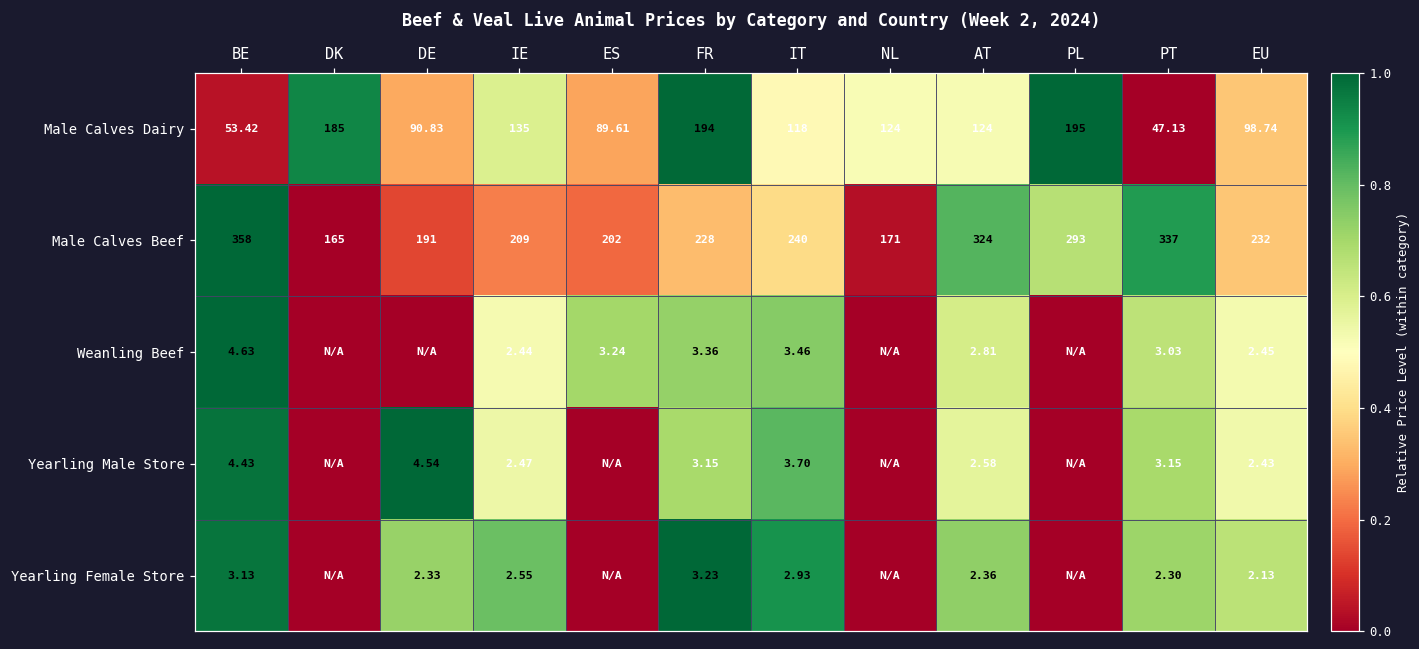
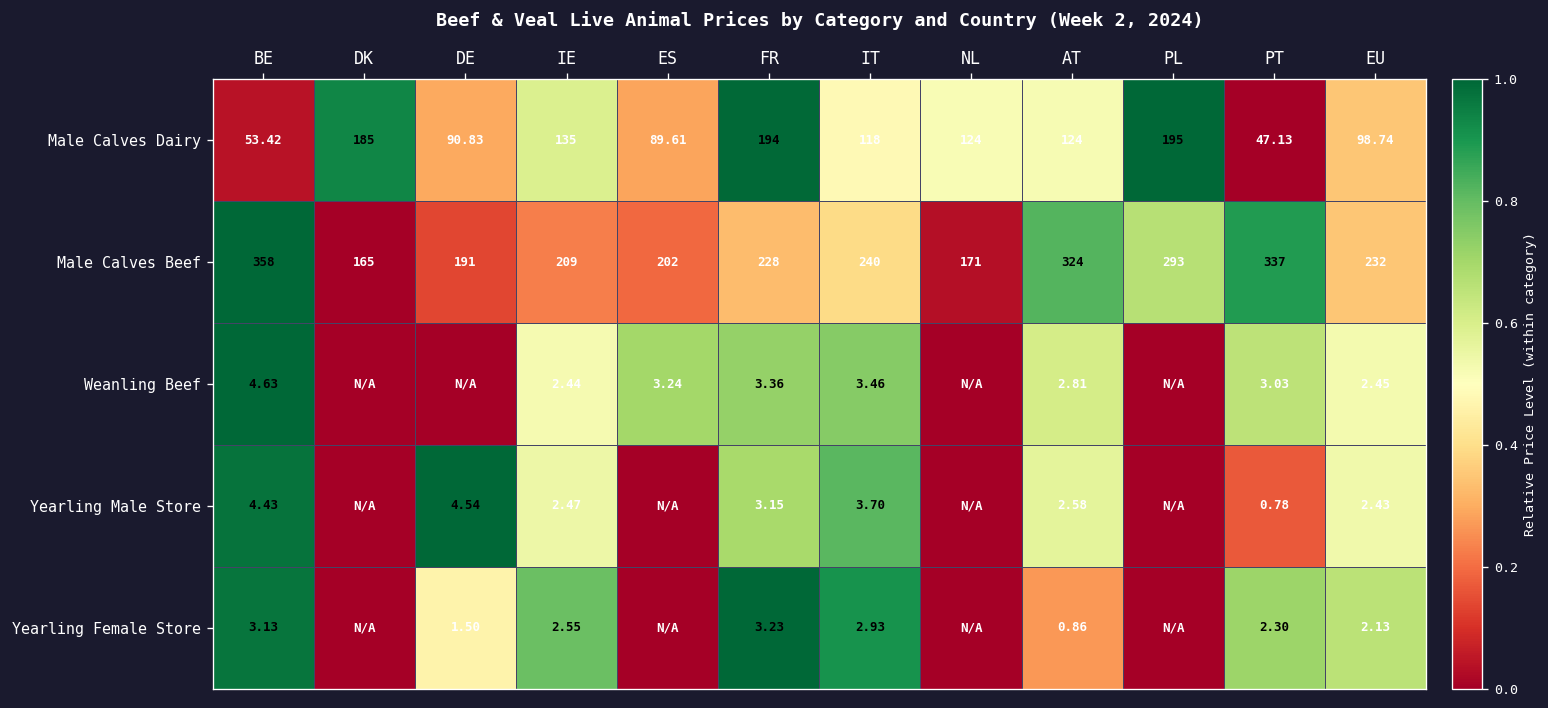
Yearling Male Store, PT: 3.15 -> 0.78
Yearling Female Store, DE: 2.33 -> 1.50
Yearling Female Store, AT: 2.36 -> 0.86
